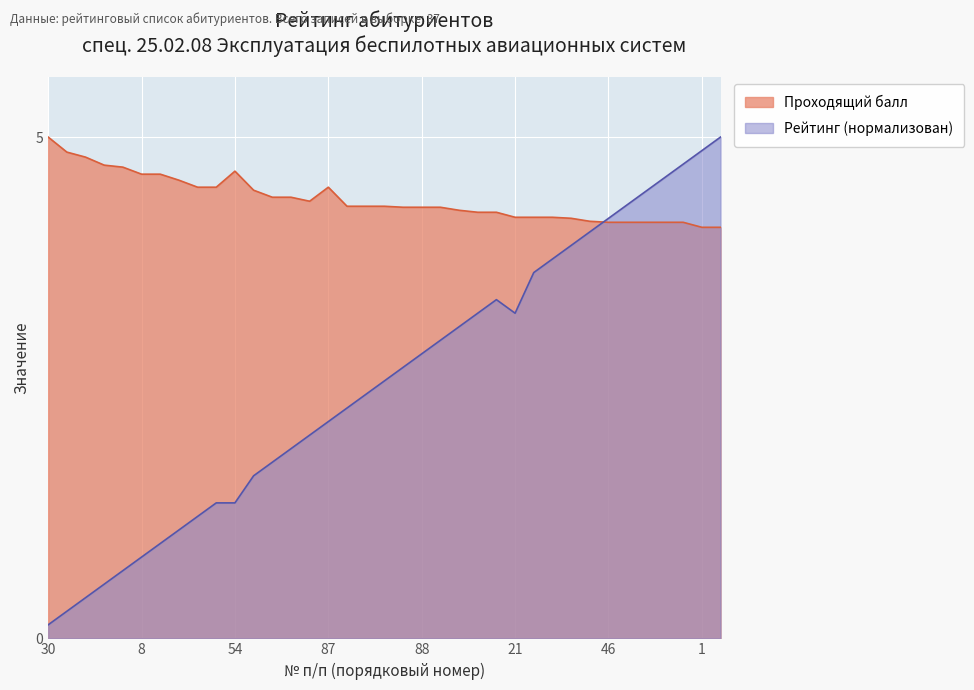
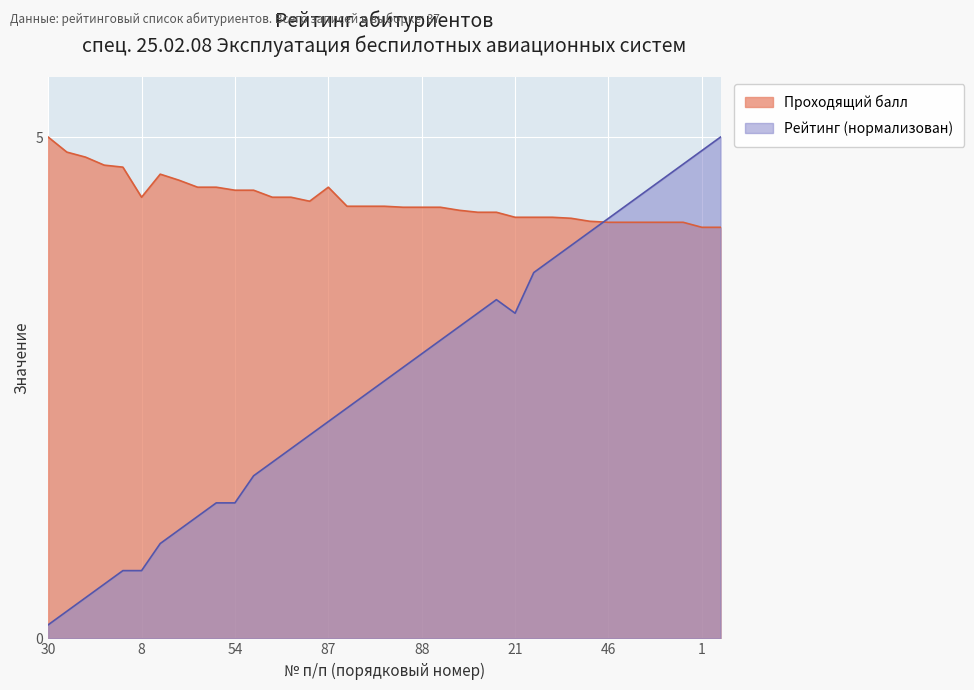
Проходящий балл, 8: 4.63 -> 4.40
Рейтинг (нормализован), 8: 0.81 -> 0.68
Проходящий балл, 54: 4.66 -> 4.47
